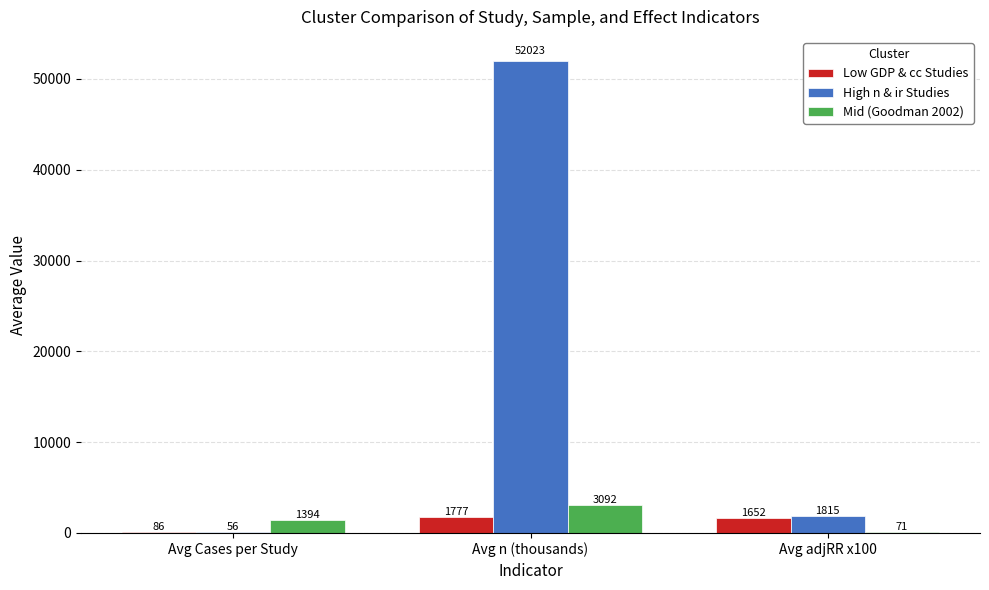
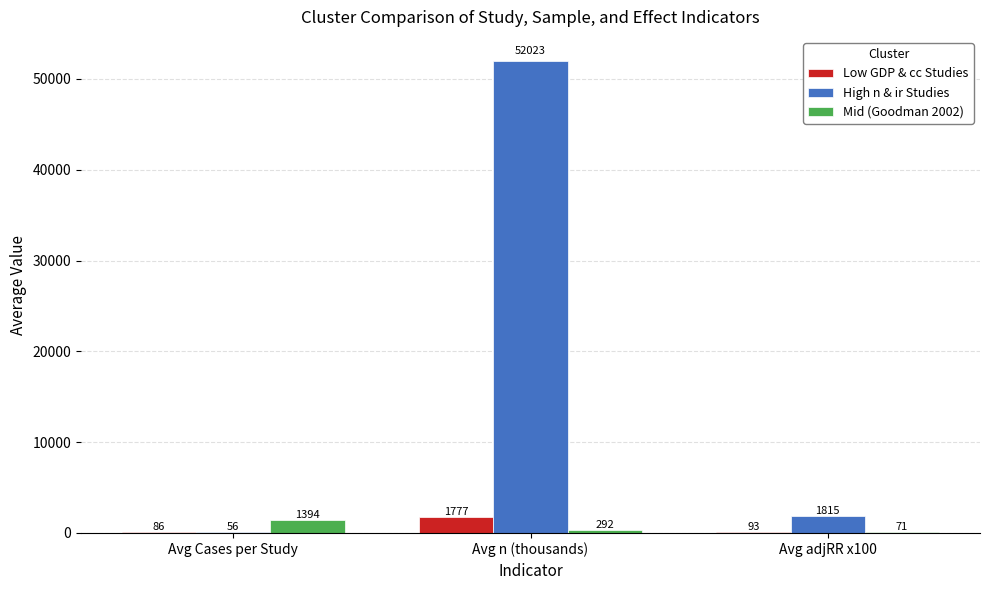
Mid (Goodman 2002), Avg n (thousands): 3092 -> 292
Low GDP & cc Studies, Avg adjRR x100: 1652 -> 93
